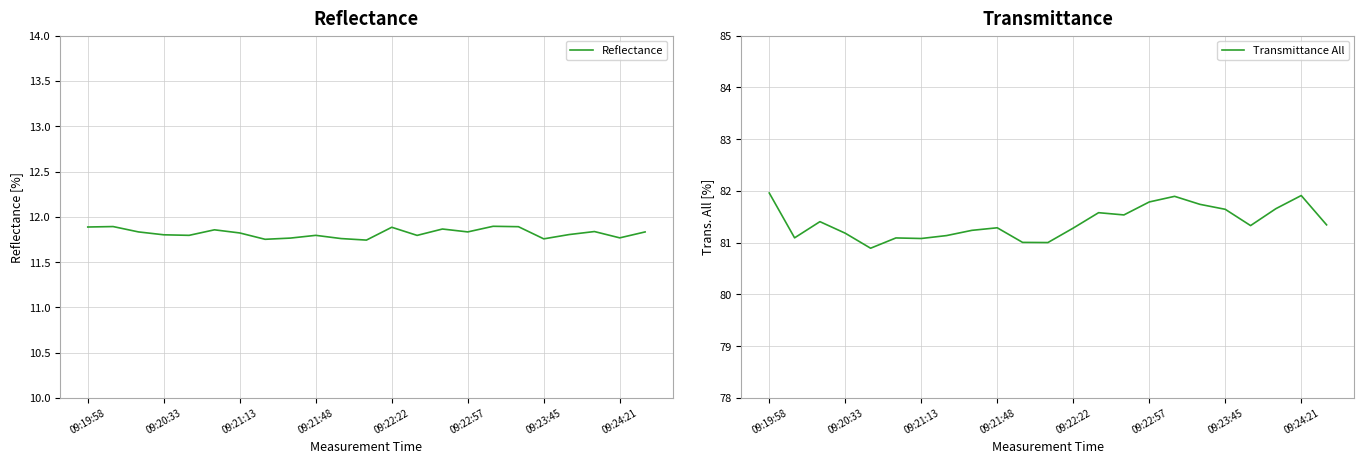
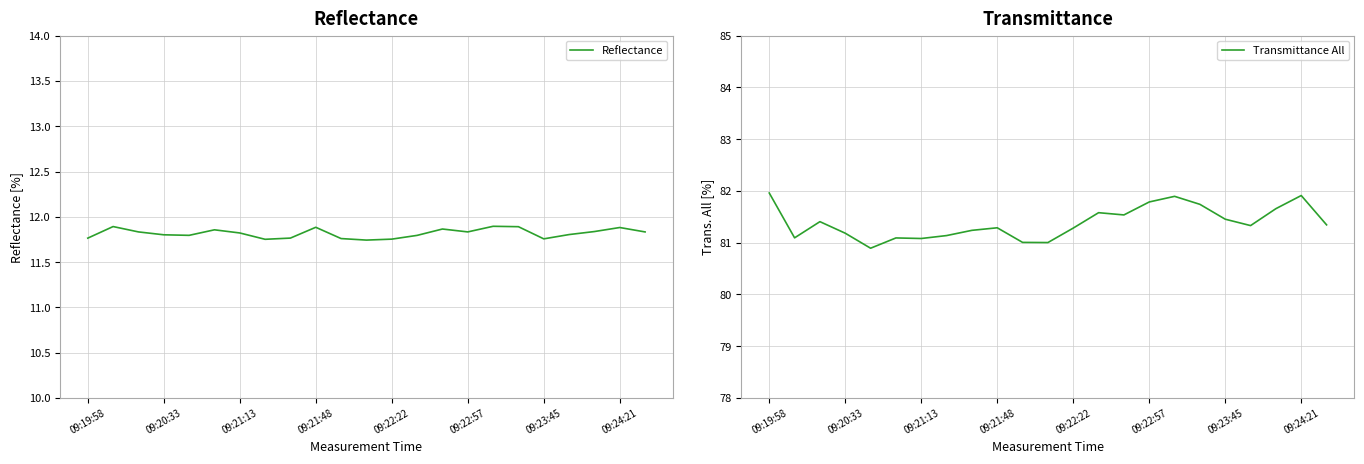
Reflectance, 09:19:58: 11.9 -> 11.8
Reflectance, 09:21:48: 11.8 -> 11.9
Reflectance, 09:22:22: 11.9 -> 11.8
Reflectance, 09:24:21: 11.8 -> 11.9
Transmittance, 09:23:45: 81.6 -> 81.5
